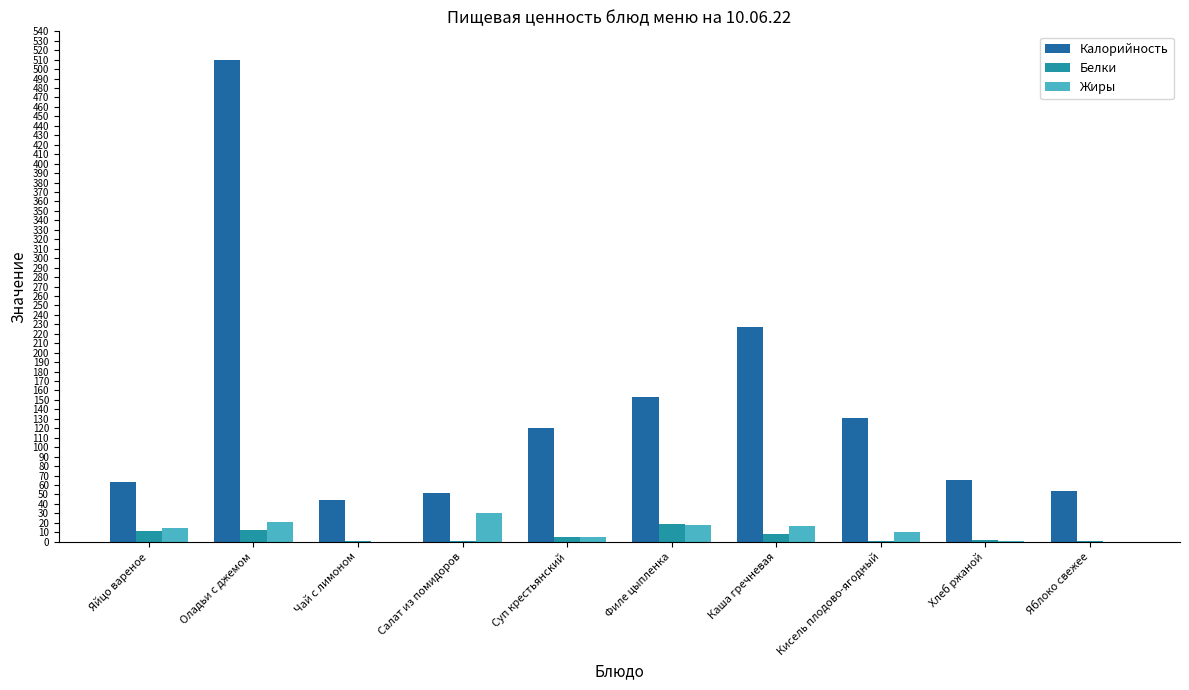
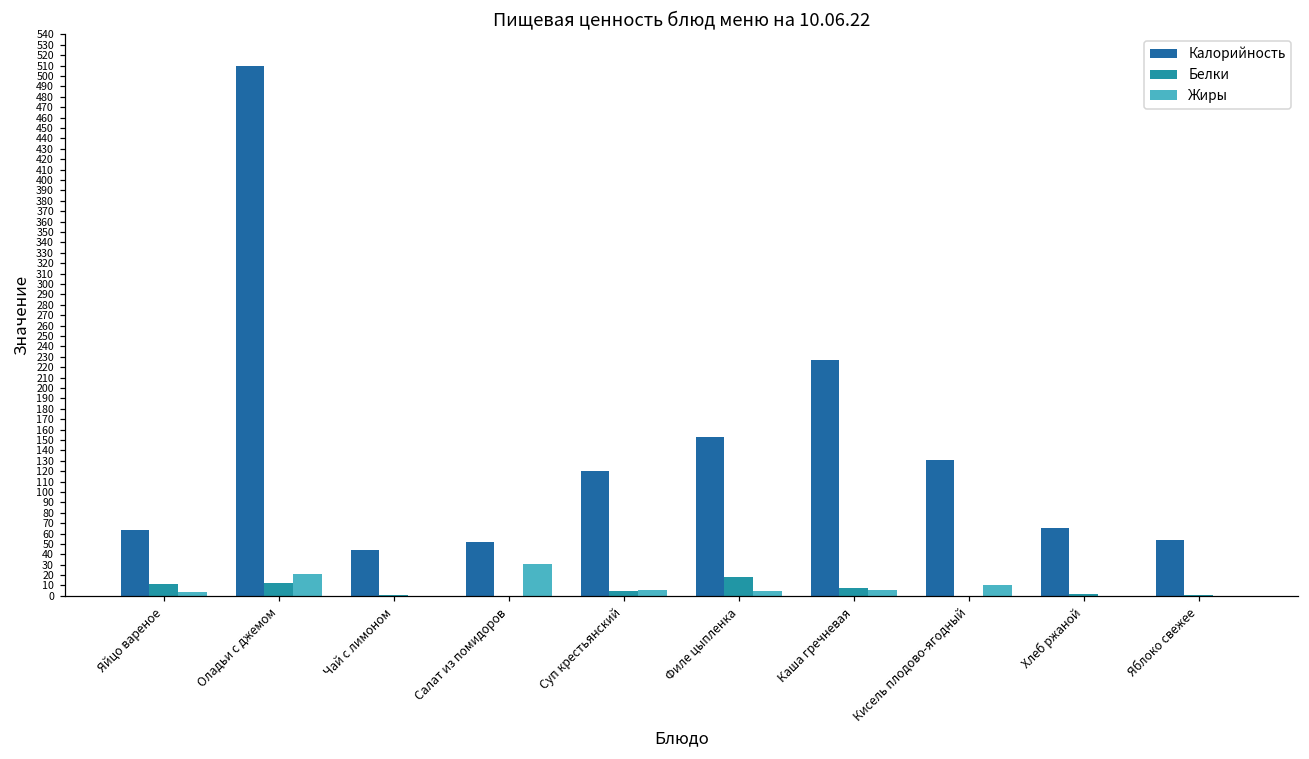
Жиры, Яйцо вареное: 10 -> 0
Жиры, Филе цыпленка: 20 -> 0
Жиры, Каша гречневая: 20 -> 10
